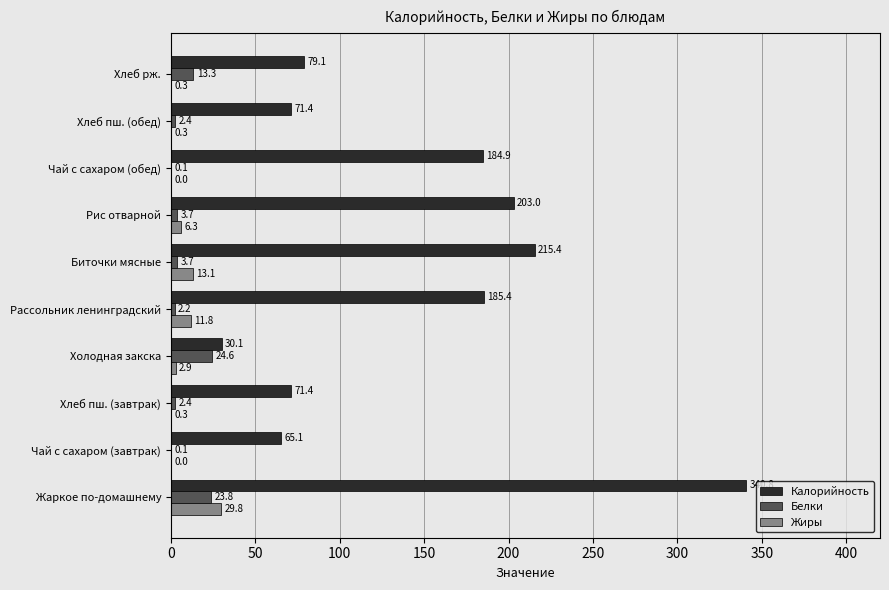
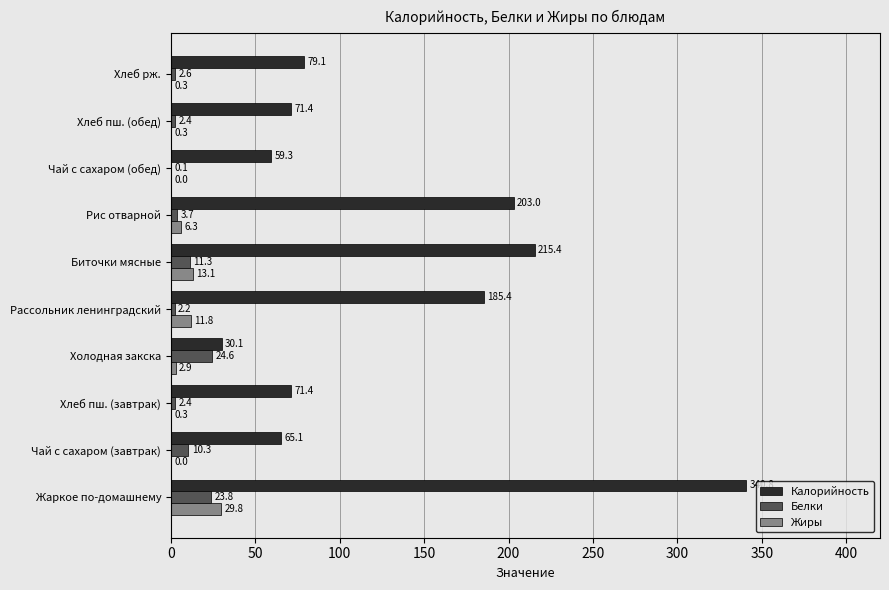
Белки, Хлеб рж.: 13.3 -> 2.6
Калорийность, Чай с сахаром (обед): 184.9 -> 59.3
Белки, Биточки мясные: 3.7 -> 11.3
Белки, Чай с сахаром (завтрак): 0.1 -> 10.3
